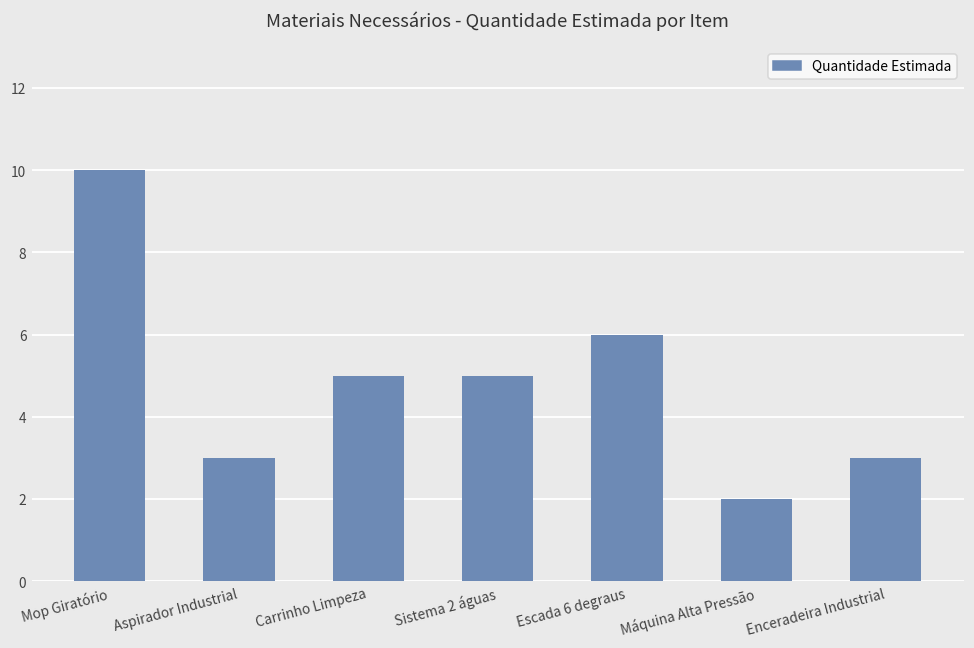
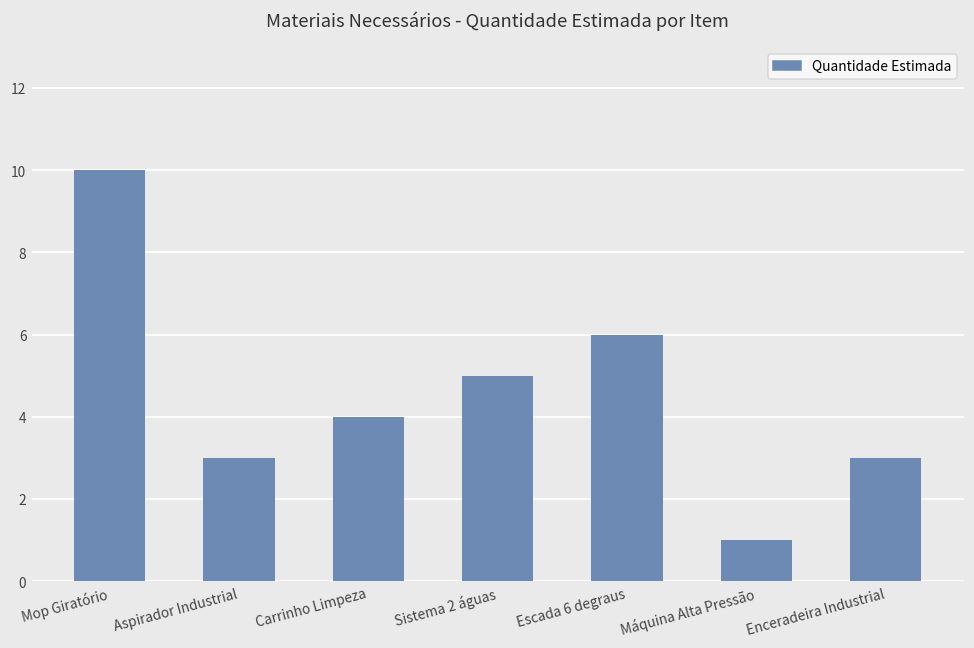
Carrinho Limpeza: 5 -> 4
Máquina Alta Pressão: 2 -> 1
